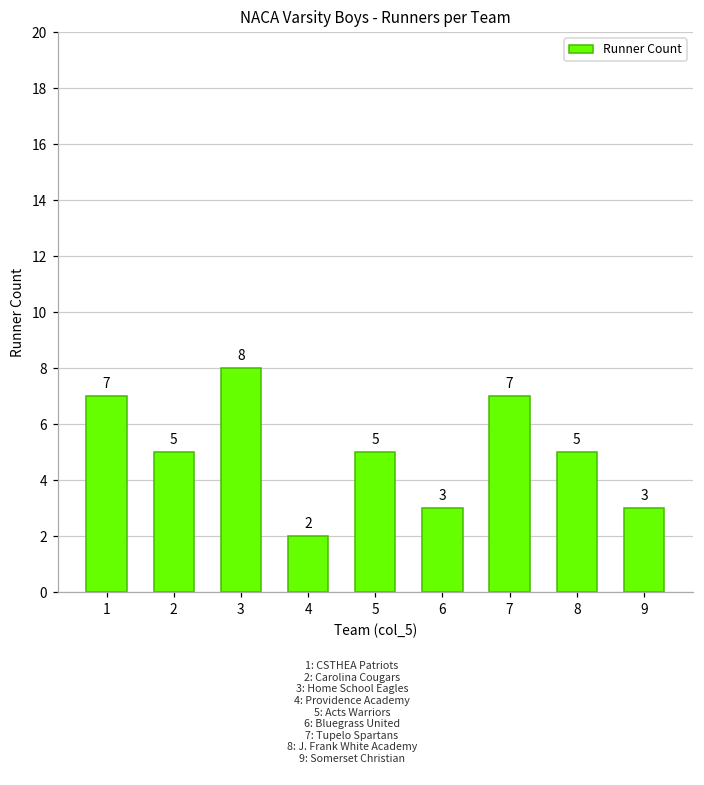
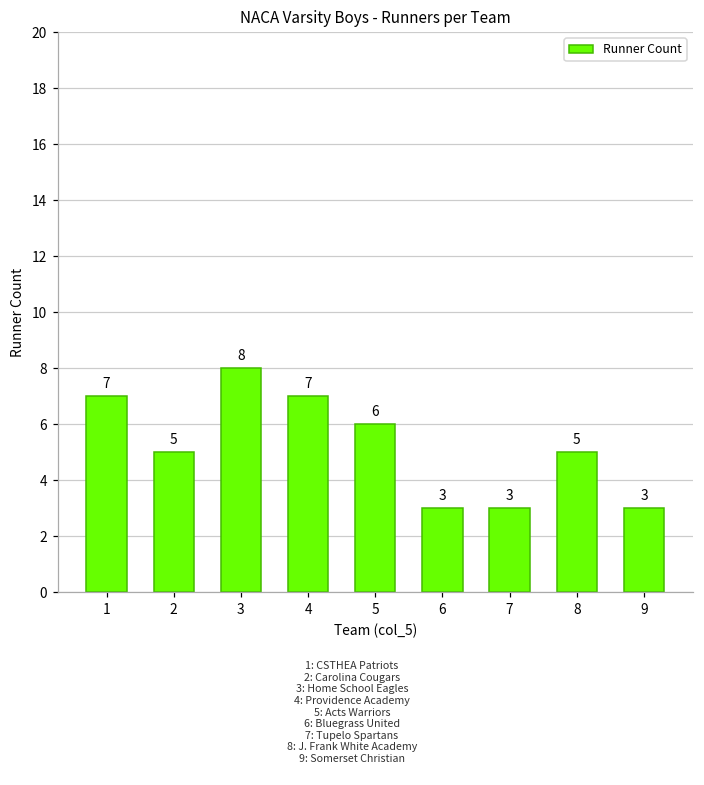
4: 2 -> 7
5: 5 -> 6
7: 7 -> 3
